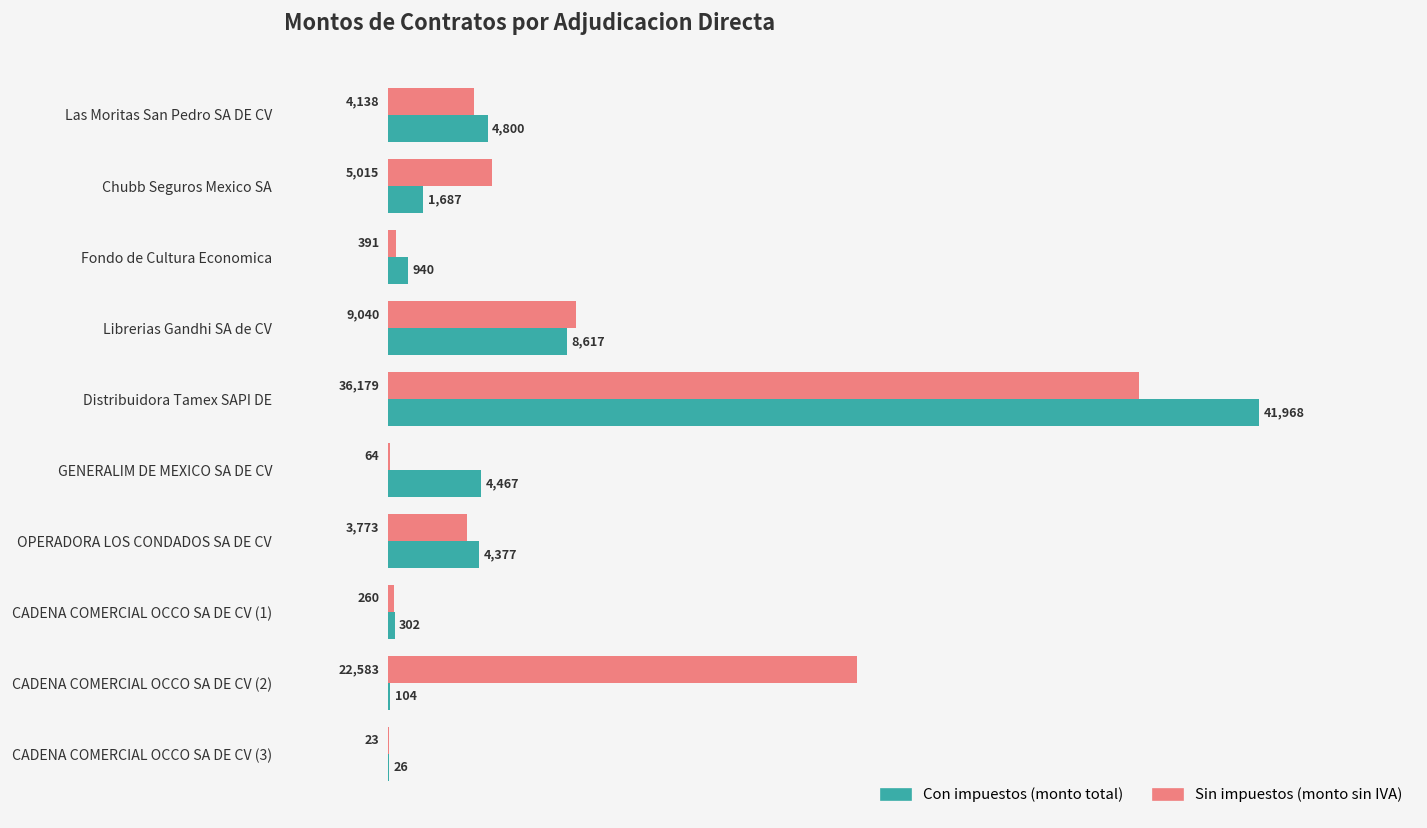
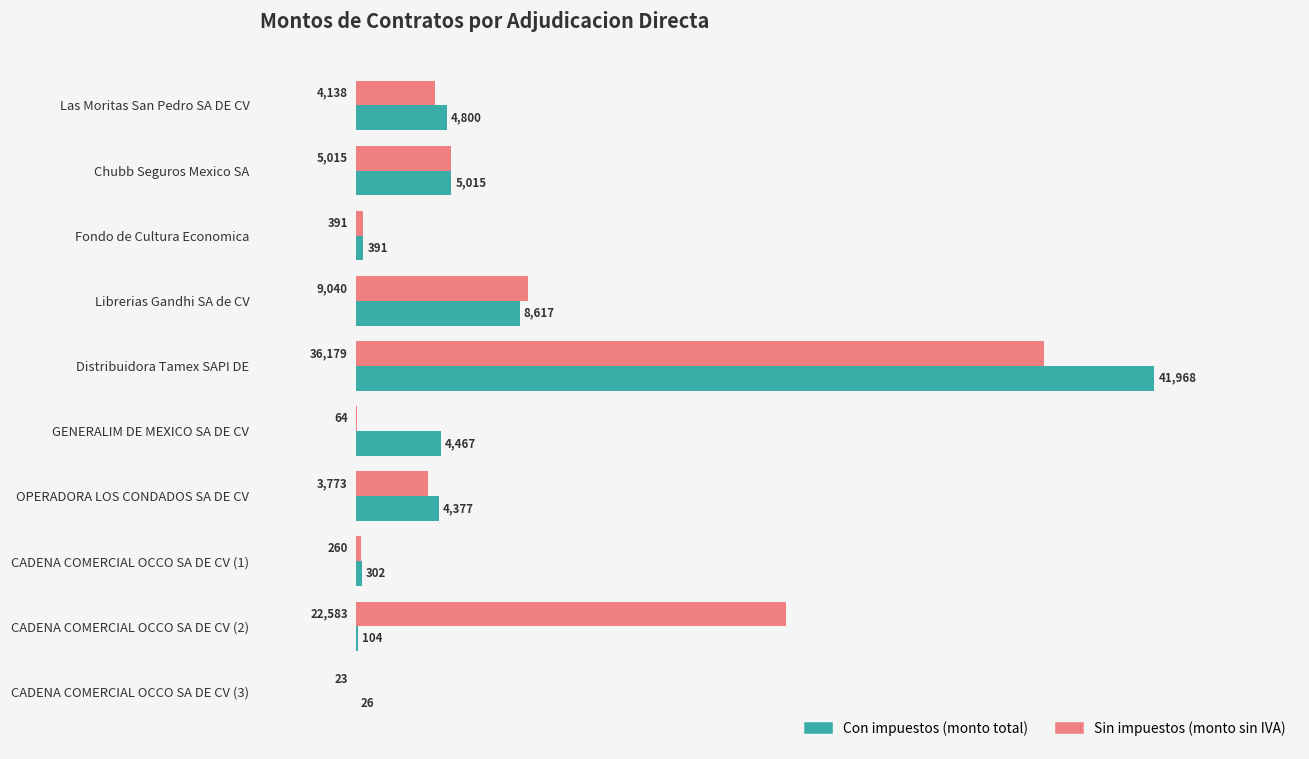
Con impuestos (monto total), Chubb Seguros Mexico SA: 1,687 -> 5,015
Con impuestos (monto total), Fondo de Cultura Economica: 940 -> 391
